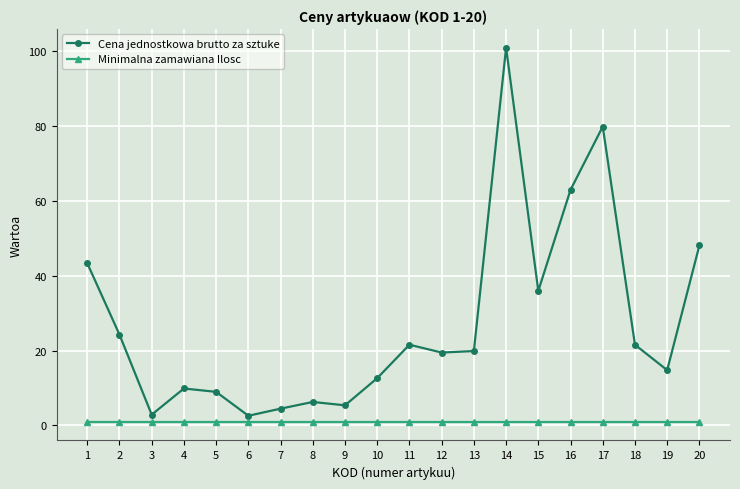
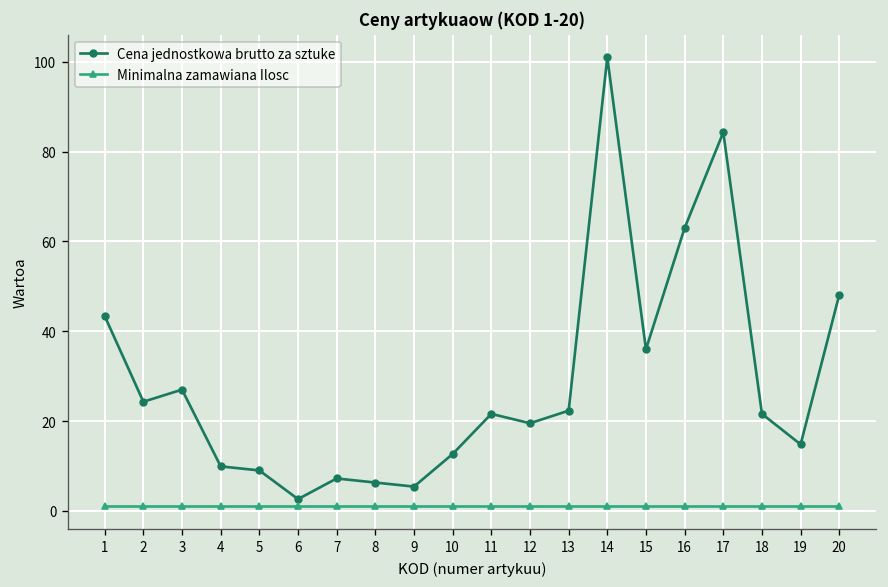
Cena jednostkowa brutto za sztuke, 3: 3 -> 27
Cena jednostkowa brutto za sztuke, 7: 5 -> 7
Cena jednostkowa brutto za sztuke, 13: 20 -> 22
Cena jednostkowa brutto za sztuke, 17: 80 -> 84
